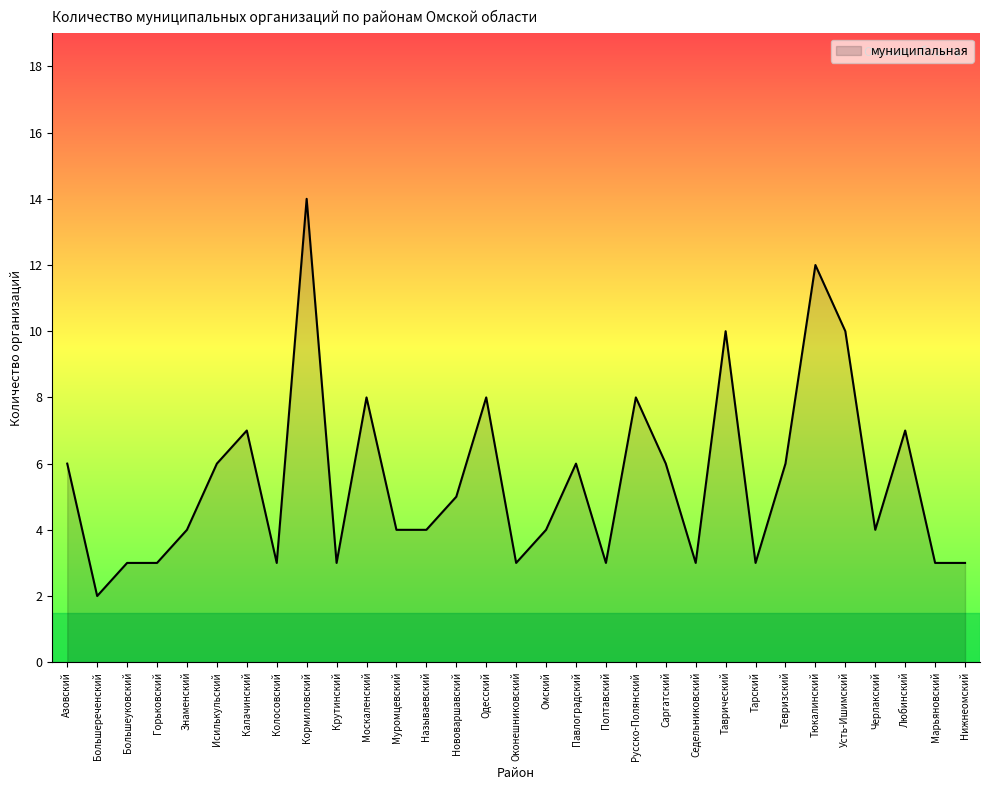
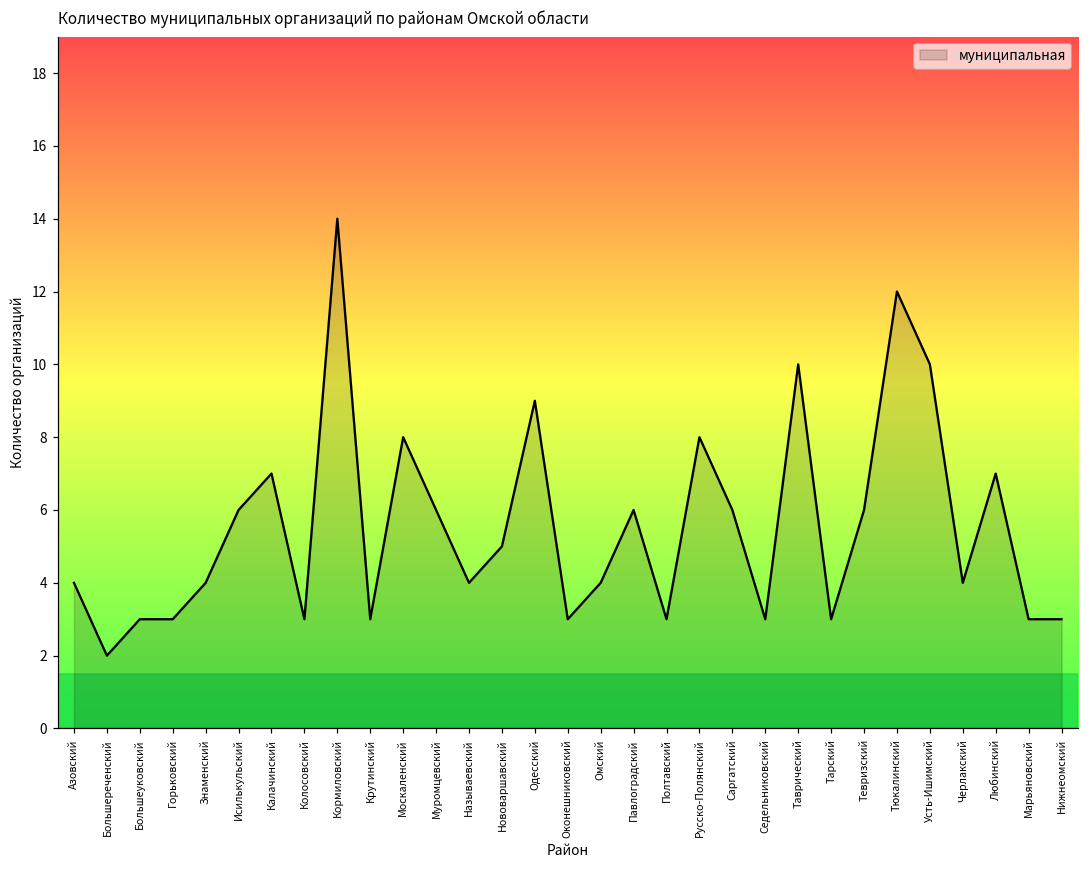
Азовский: 6 -> 4
Муромцевский: 4 -> 6
Одесский: 8 -> 9
